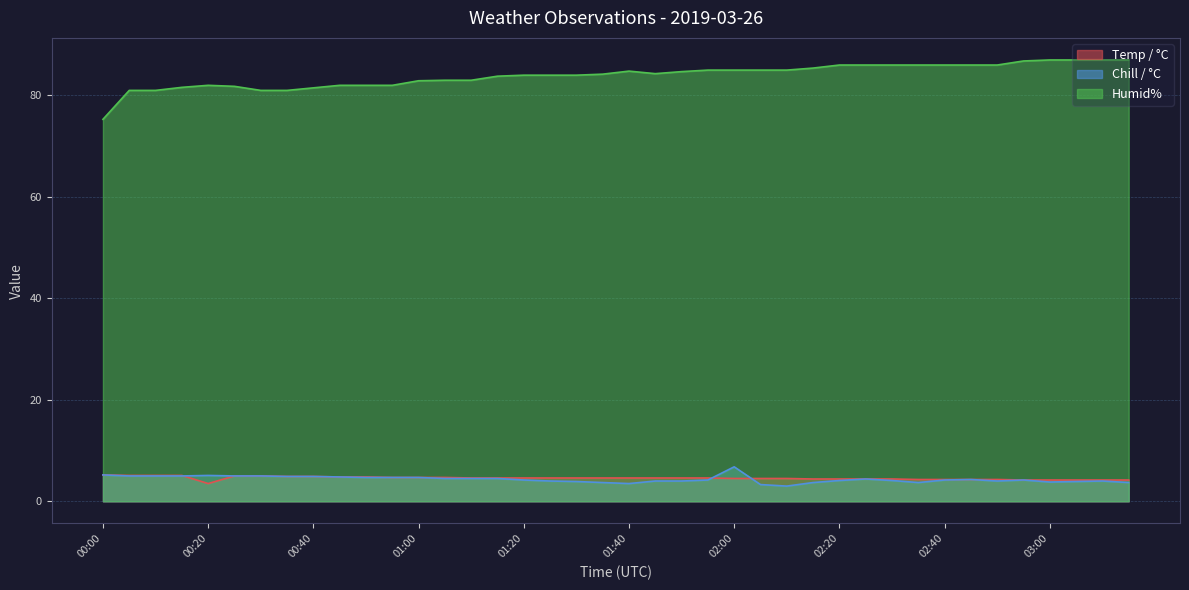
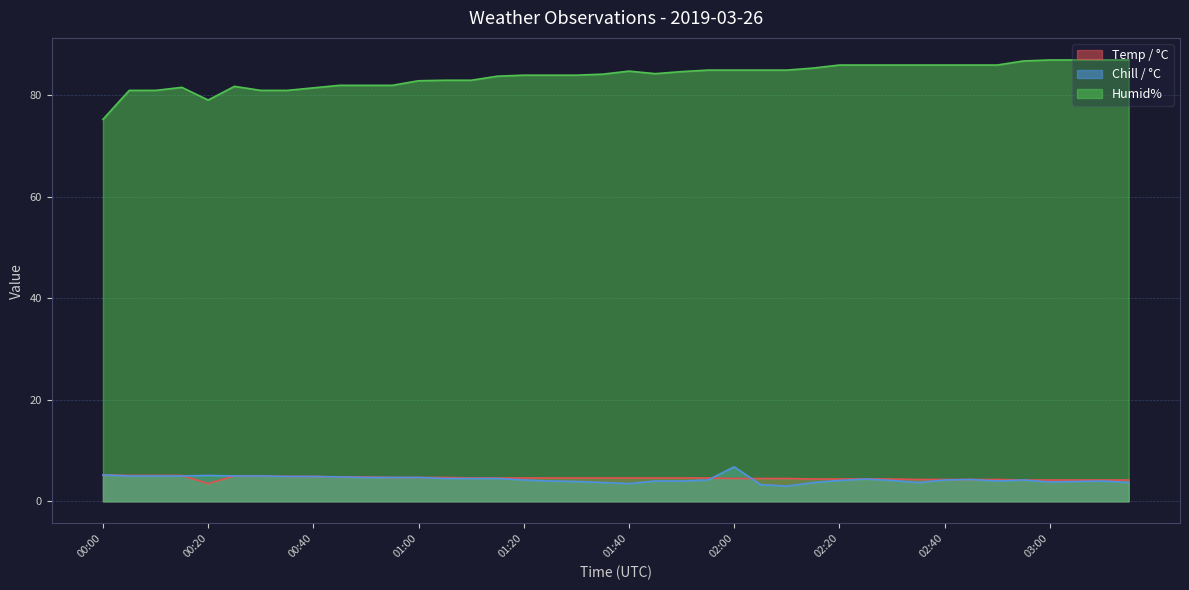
Humid%, 00:20: 82 -> 79
